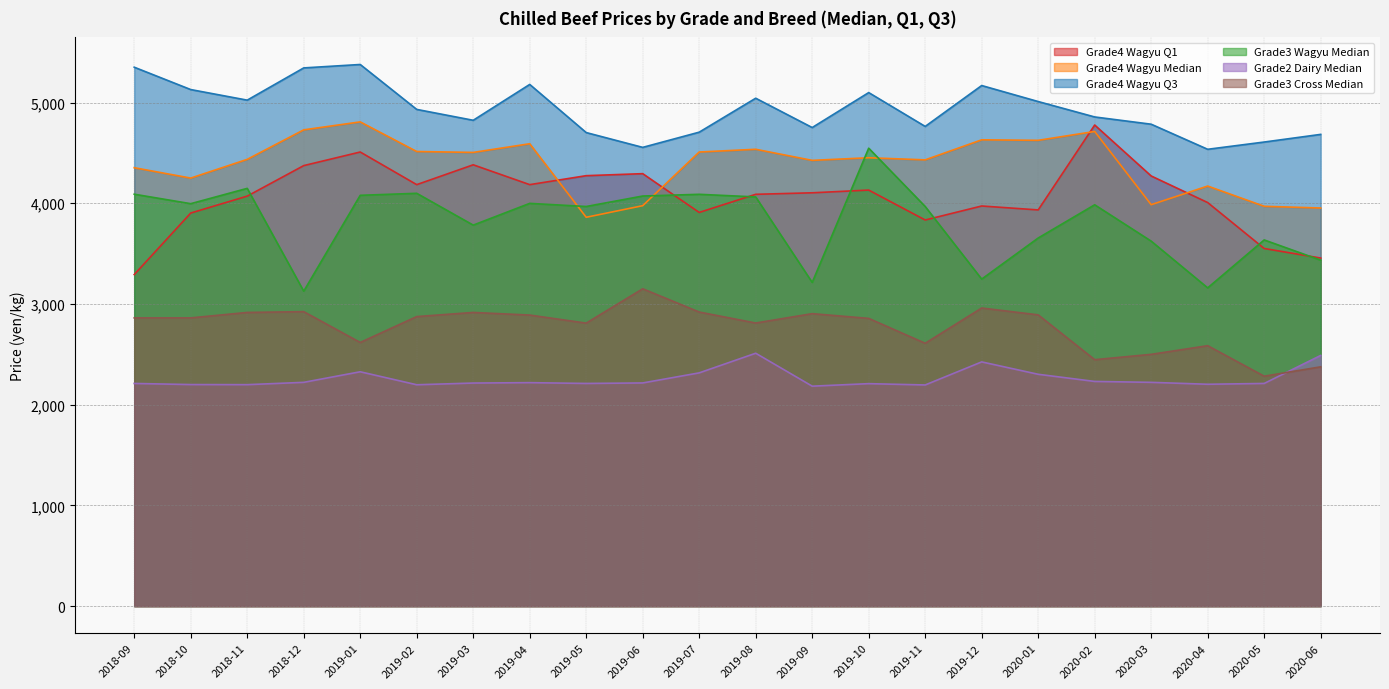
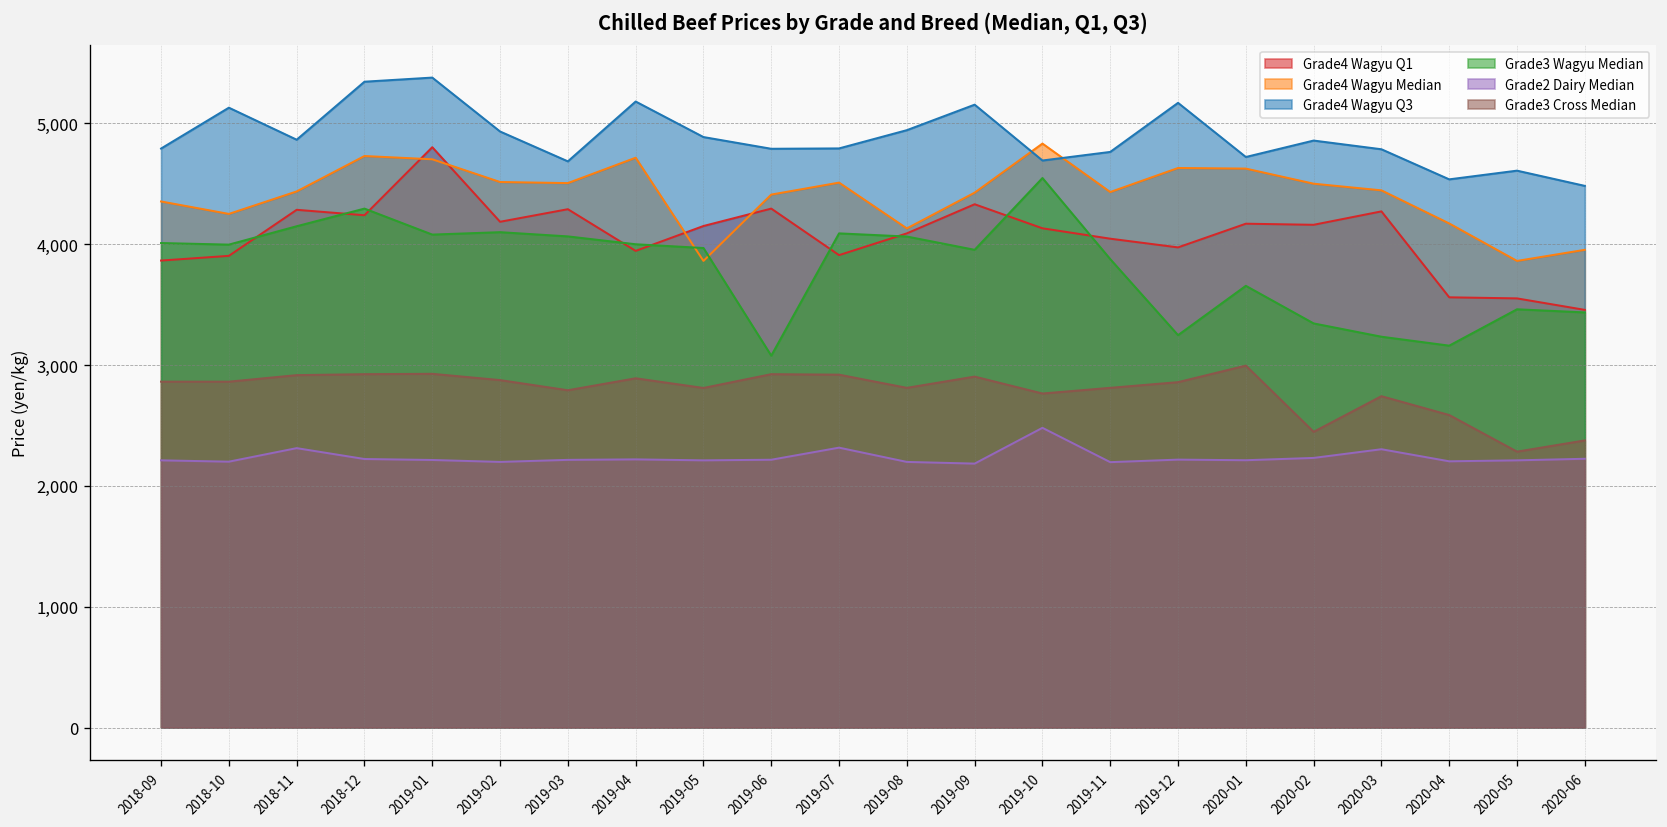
Grade4 Wagyu Q1, 2018-09: 3,290 -> 3,860
Grade4 Wagyu Q3, 2018-09: 5,350 -> 4,790
Grade3 Wagyu Median, 2018-09: 4,090 -> 4,010
Grade4 Wagyu Q1, 2018-11: 4,070 -> 4,280
Grade4 Wagyu Q3, 2018-11: 5,020 -> 4,860
Grade2 Dairy Median, 2018-11: 2,200 -> 2,310
Grade4 Wagyu Q1, 2018-12: 4,370 -> 4,240
Grade3 Wagyu Median, 2018-12: 3,130 -> 4,290
Grade4 Wagyu Q1, 2019-01: 4,510 -> 4,800
Grade4 Wagyu Median, 2019-01: 4,810 -> 4,700
Grade2 Dairy Median, 2019-01: 2,330 -> 2,210
Grade3 Cross Median, 2019-01: 2,620 -> 2,930
Grade4 Wagyu Q1, 2019-03: 4,380 -> 4,290
Grade4 Wagyu Q3, 2019-03: 4,820 -> 4,690
Grade3 Wagyu Median, 2019-03: 3,780 -> 4,060
Grade3 Cross Median, 2019-03: 2,920 -> 2,790
Grade4 Wagyu Q1, 2019-04: 4,190 -> 3,940
Grade4 Wagyu Median, 2019-04: 4,590 -> 4,720
Grade4 Wagyu Q1, 2019-05: 4,270 -> 4,150
Grade4 Wagyu Q3, 2019-05: 4,700 -> 4,890
Grade4 Wagyu Median, 2019-06: 3,980 -> 4,410
Grade4 Wagyu Q3, 2019-06: 4,560 -> 4,790
Grade3 Wagyu Median, 2019-06: 4,070 -> 3,080
Grade3 Cross Median, 2019-06: 3,150 -> 2,920
Grade4 Wagyu Q3, 2019-07: 4,710 -> 4,790
Grade4 Wagyu Median, 2019-08: 4,540 -> 4,130
Grade4 Wagyu Q3, 2019-08: 5,040 -> 4,940
Grade2 Dairy Median, 2019-08: 2,510 -> 2,200
Grade4 Wagyu Q1, 2019-09: 4,100 -> 4,330
Grade4 Wagyu Q3, 2019-09: 4,750 -> 5,150
Grade3 Wagyu Median, 2019-09: 3,210 -> 3,950
Grade4 Wagyu Median, 2019-10: 4,450 -> 4,830
Grade4 Wagyu Q3, 2019-10: 5,100 -> 4,690
Grade2 Dairy Median, 2019-10: 2,210 -> 2,480
Grade3 Cross Median, 2019-10: 2,860 -> 2,760
Grade4 Wagyu Q1, 2019-11: 3,830 -> 4,050
Grade3 Wagyu Median, 2019-11: 3,970 -> 3,880
Grade3 Cross Median, 2019-11: 2,610 -> 2,810
Grade2 Dairy Median, 2019-12: 2,430 -> 2,220
Grade3 Cross Median, 2019-12: 2,960 -> 2,860
Grade4 Wagyu Q1, 2020-01: 3,930 -> 4,170
Grade4 Wagyu Q3, 2020-01: 5,010 -> 4,720
Grade2 Dairy Median, 2020-01: 2,300 -> 2,210
Grade3 Cross Median, 2020-01: 2,890 -> 3,000
Grade4 Wagyu Q1, 2020-02: 4,780 -> 4,160
Grade4 Wagyu Median, 2020-02: 4,710 -> 4,500
Grade3 Wagyu Median, 2020-02: 3,990 -> 3,340
Grade4 Wagyu Median, 2020-03: 3,990 -> 4,450
Grade3 Wagyu Median, 2020-03: 3,620 -> 3,230
Grade2 Dairy Median, 2020-03: 2,220 -> 2,300
Grade3 Cross Median, 2020-03: 2,500 -> 2,740
Grade4 Wagyu Q1, 2020-04: 4,010 -> 3,560
Grade4 Wagyu Median, 2020-05: 3,970 -> 3,860
Grade3 Wagyu Median, 2020-05: 3,640 -> 3,460
Grade4 Wagyu Q3, 2020-06: 4,680 -> 4,480
Grade2 Dairy Median, 2020-06: 2,490 -> 2,220
